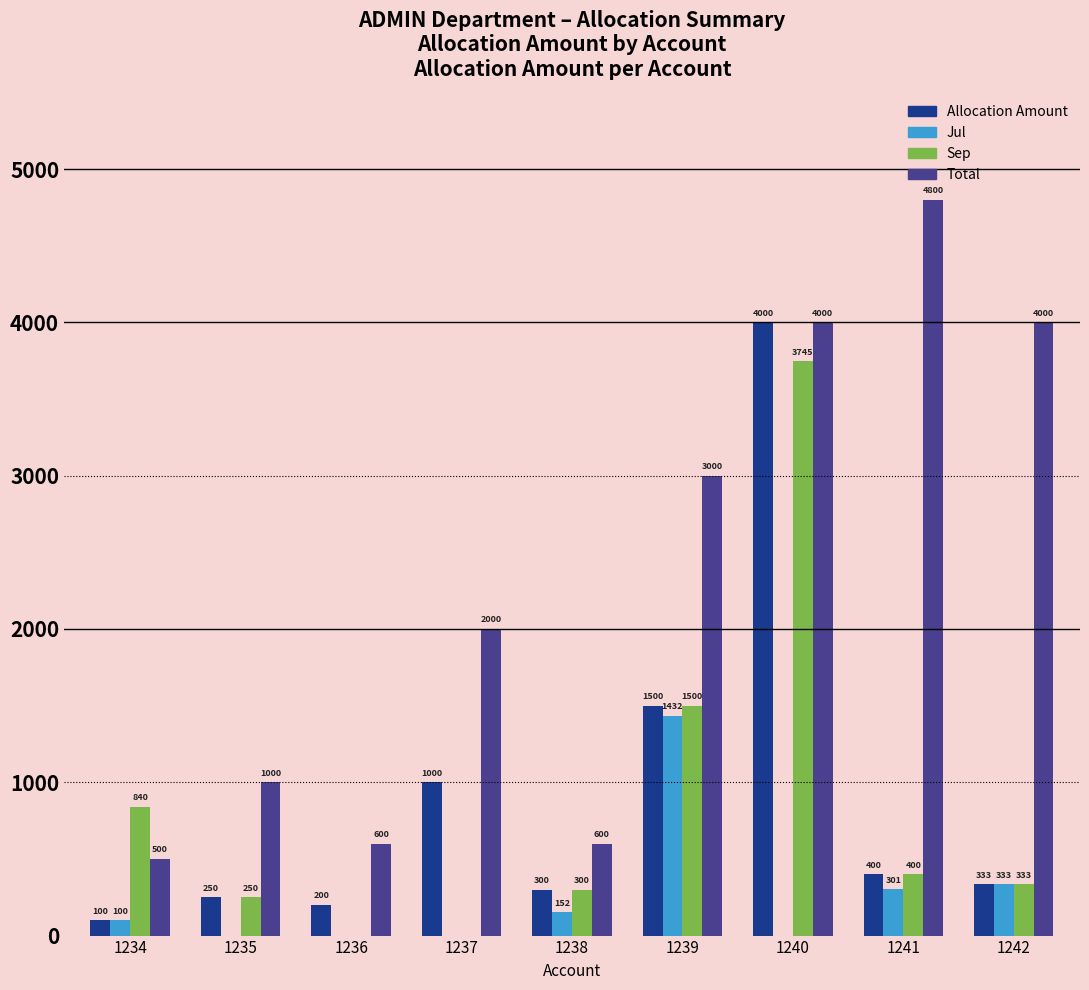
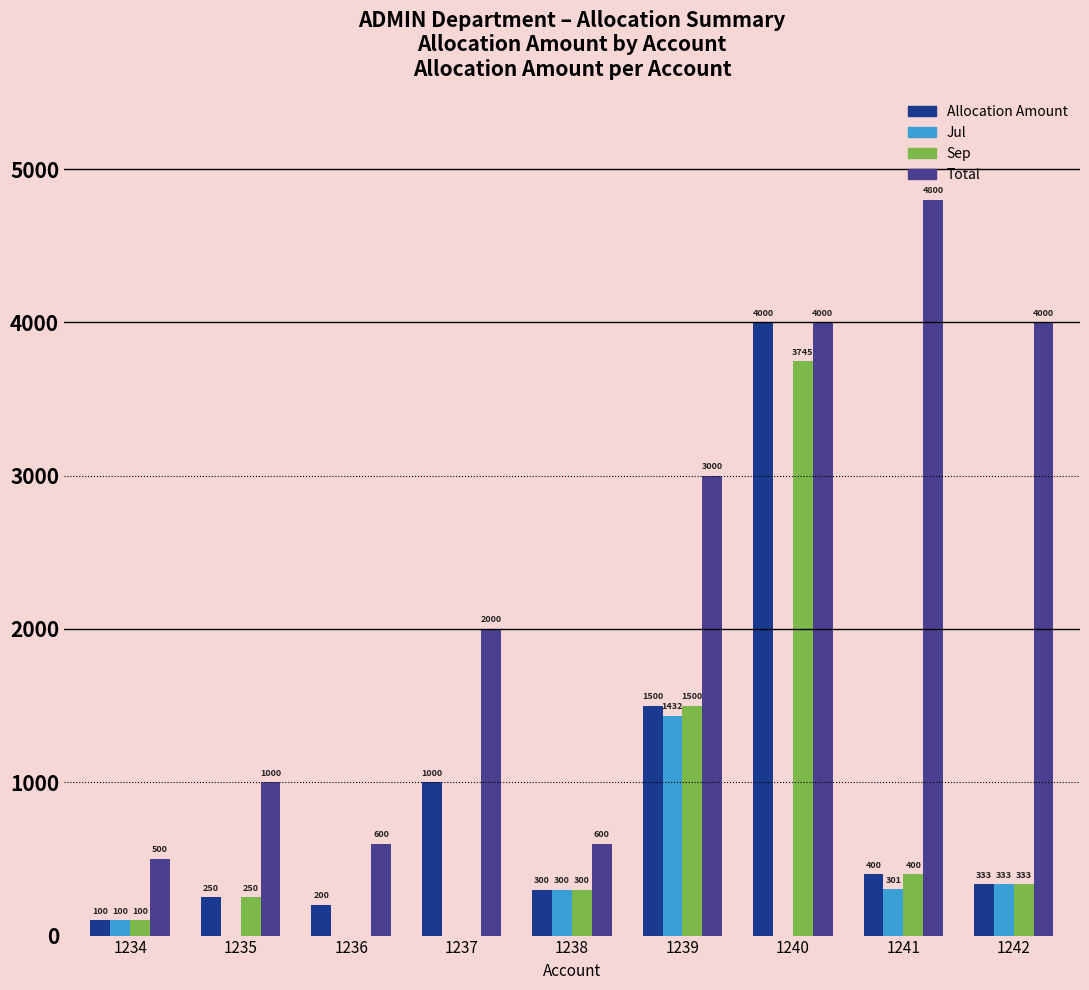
Sep, 1234: 840 -> 100
Jul, 1238: 152 -> 300
